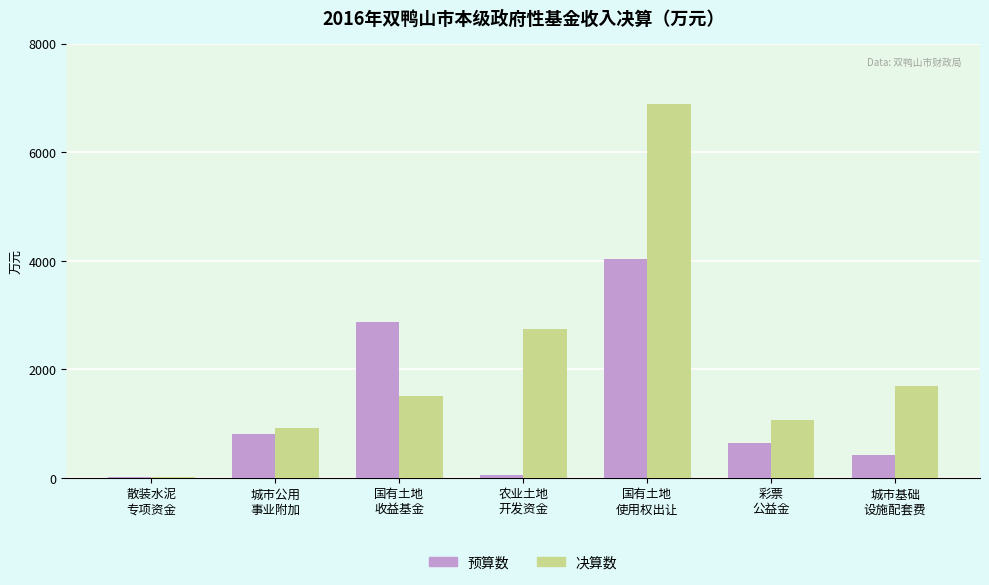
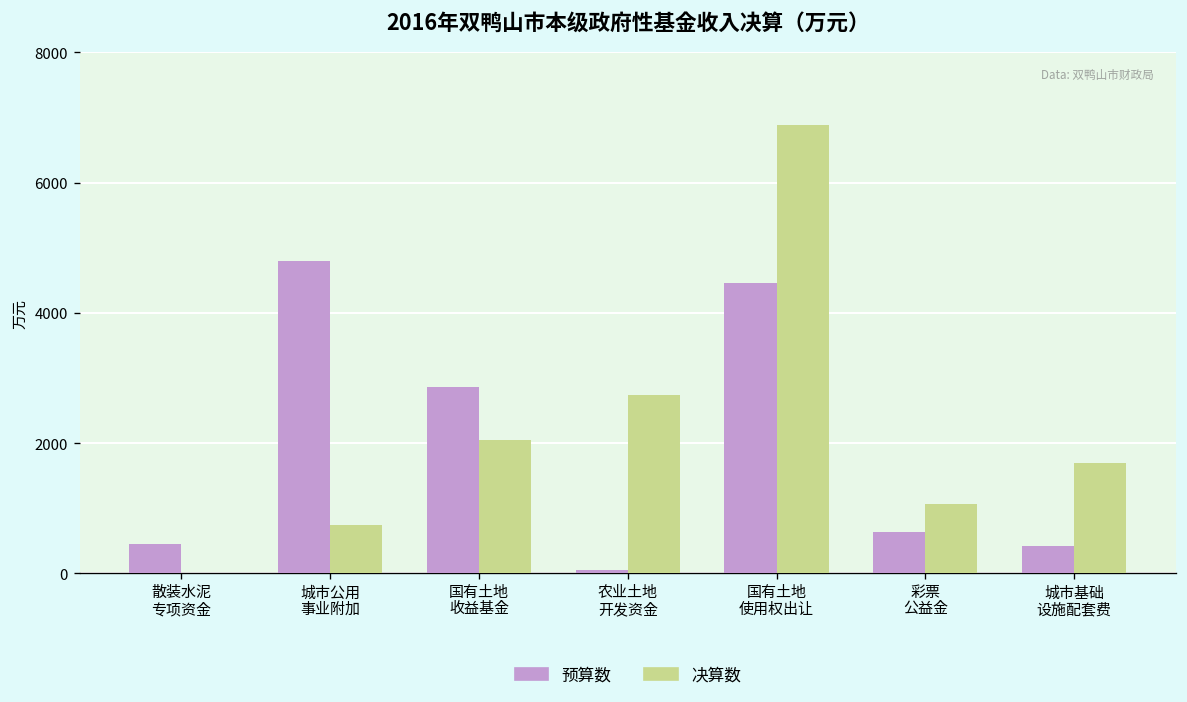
预算数, 散装水泥 专项资金: 0 -> 500
预算数, 城市公用 事业附加: 800 -> 4800
决算数, 城市公用 事业附加: 900 -> 700
决算数, 国有土地 收益基金: 1500 -> 2100
预算数, 国有土地 使用权出让: 4000 -> 4500
